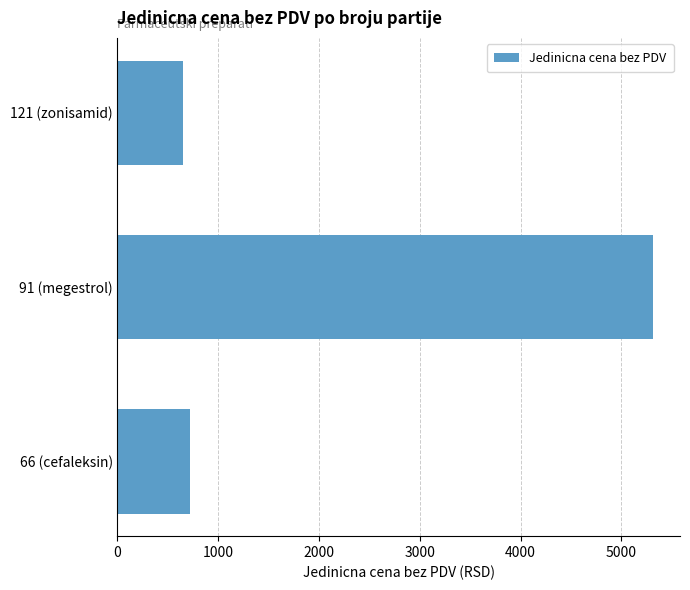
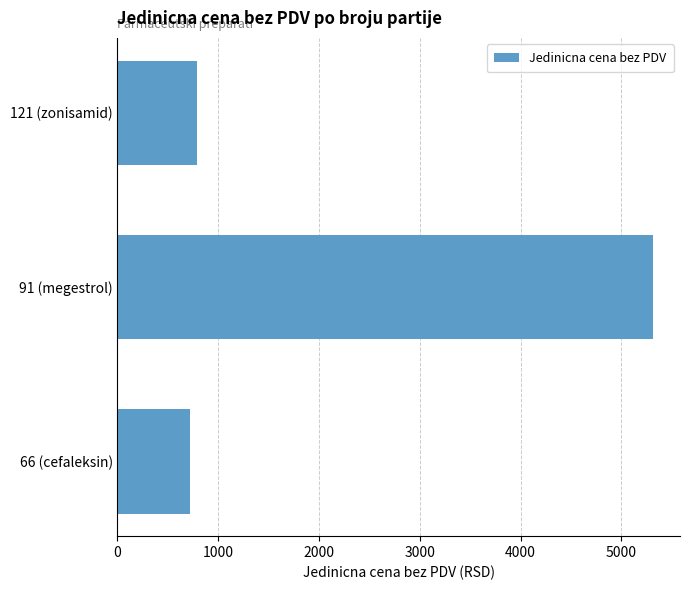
121 (zonisamid): 650 -> 790
